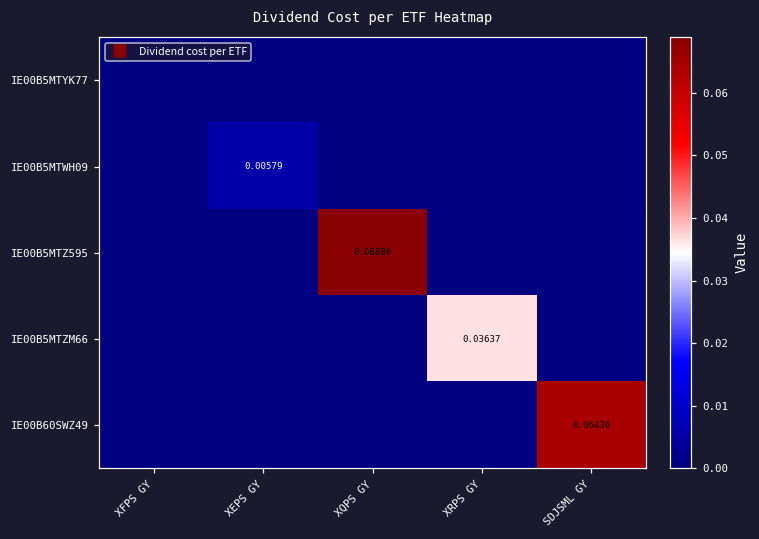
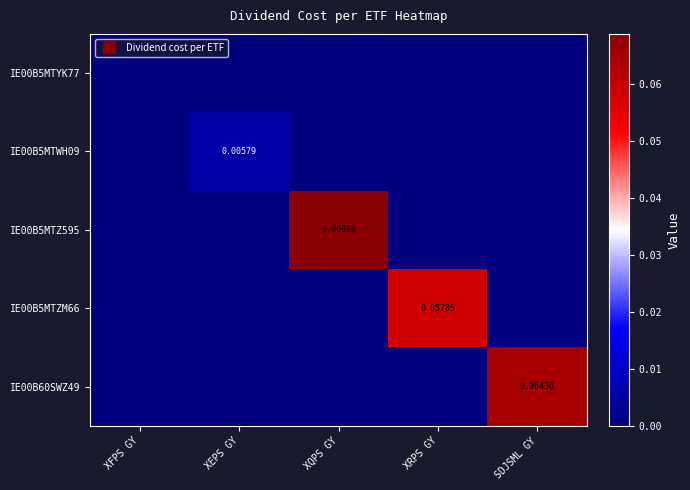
IE00B5MTZM66, XRPS GY: 0.03637 -> 0.05785
